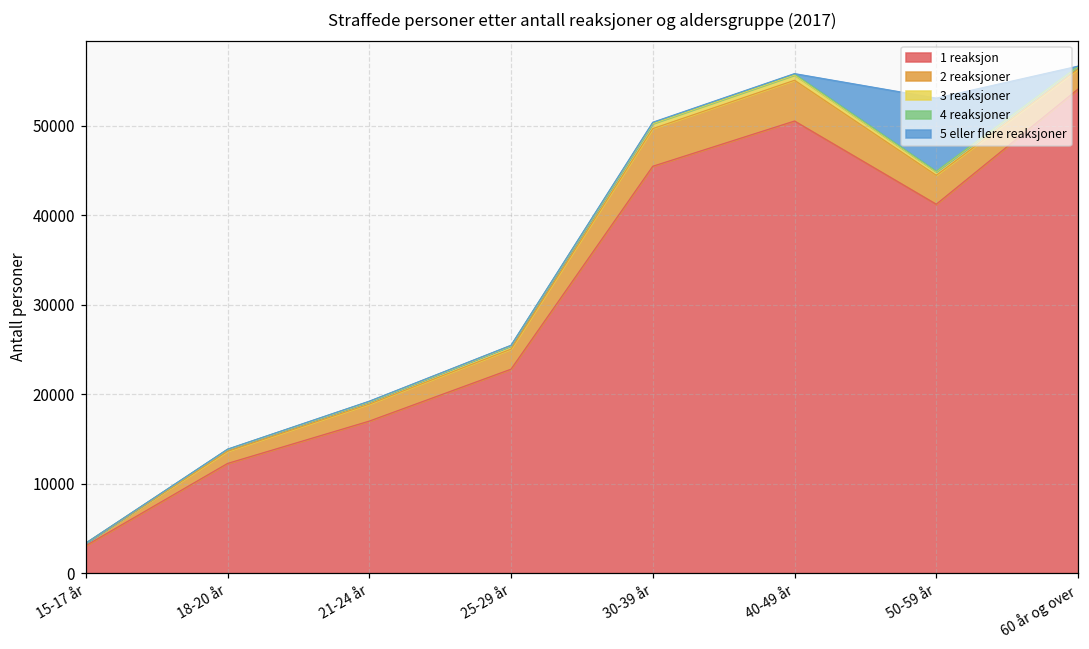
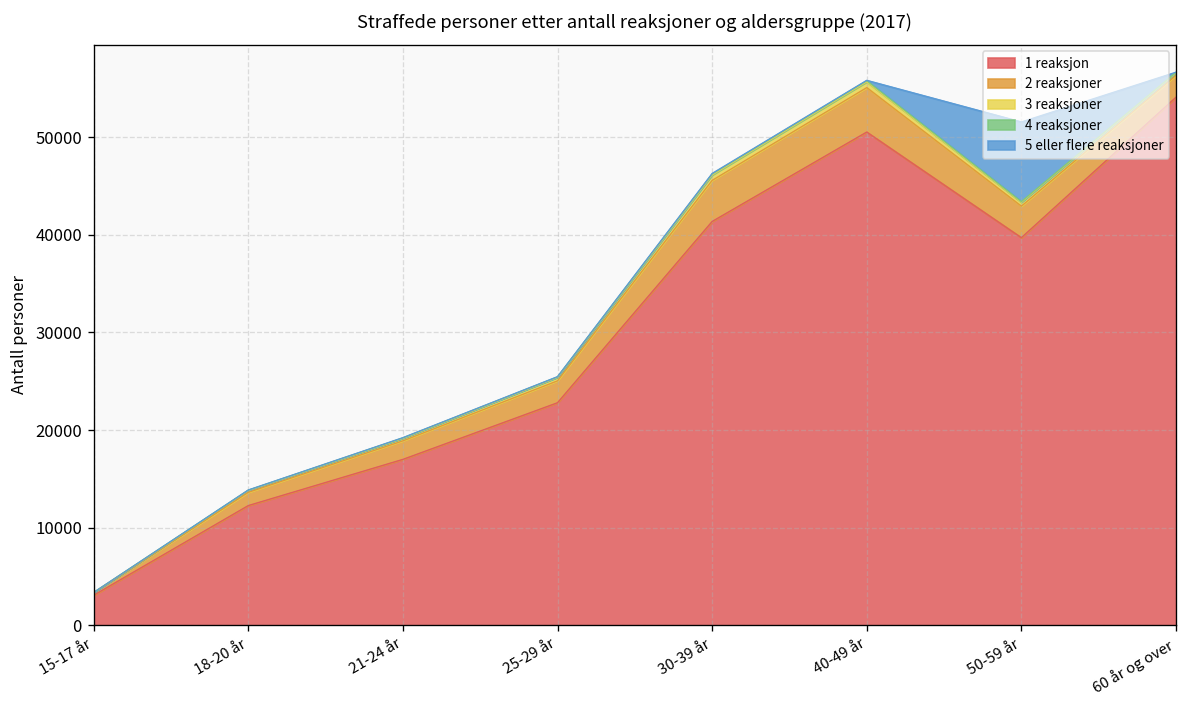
1 reaksjon, 30-39 år: 45000 -> 41000
1 reaksjon, 50-59 år: 41000 -> 40000
